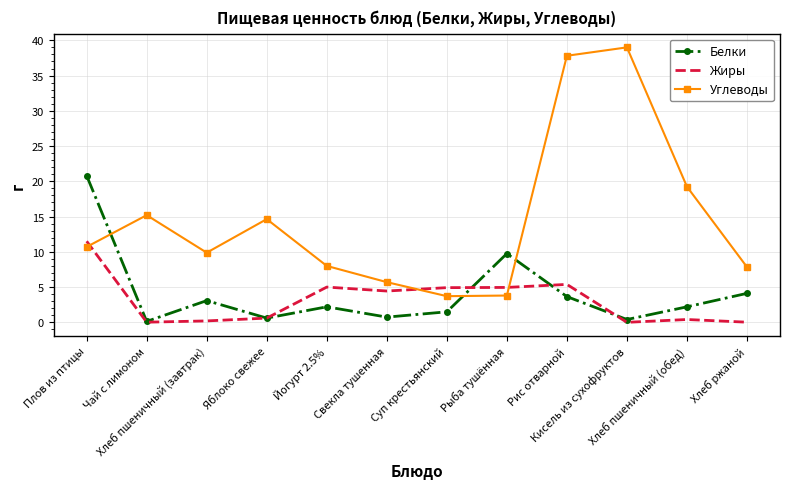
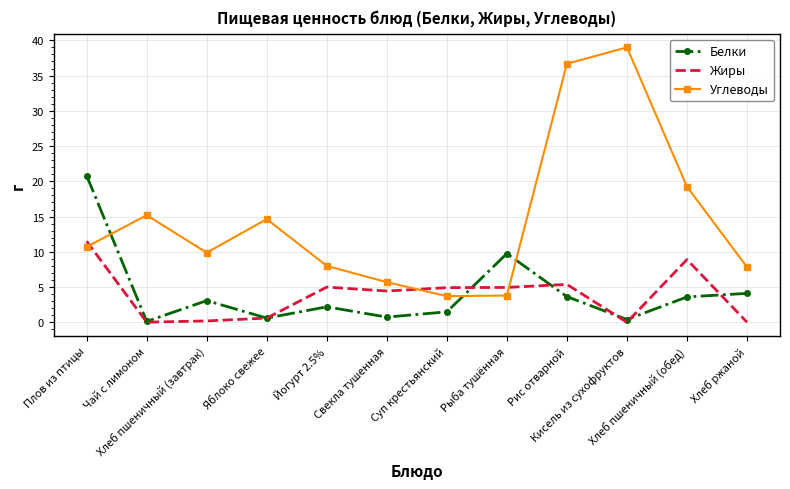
Углеводы, Рис отварной: 38 -> 37
Белки, Хлеб пшеничный (обед): 2 -> 4
Жиры, Хлеб пшеничный (обед): 0 -> 9
